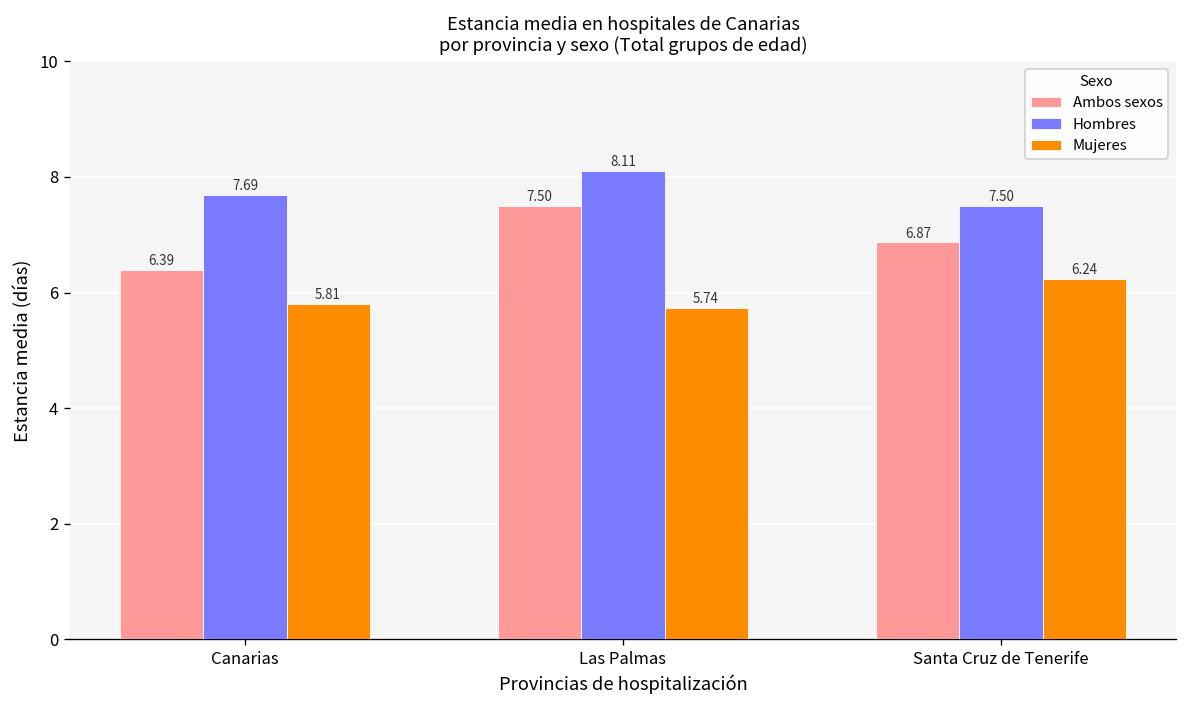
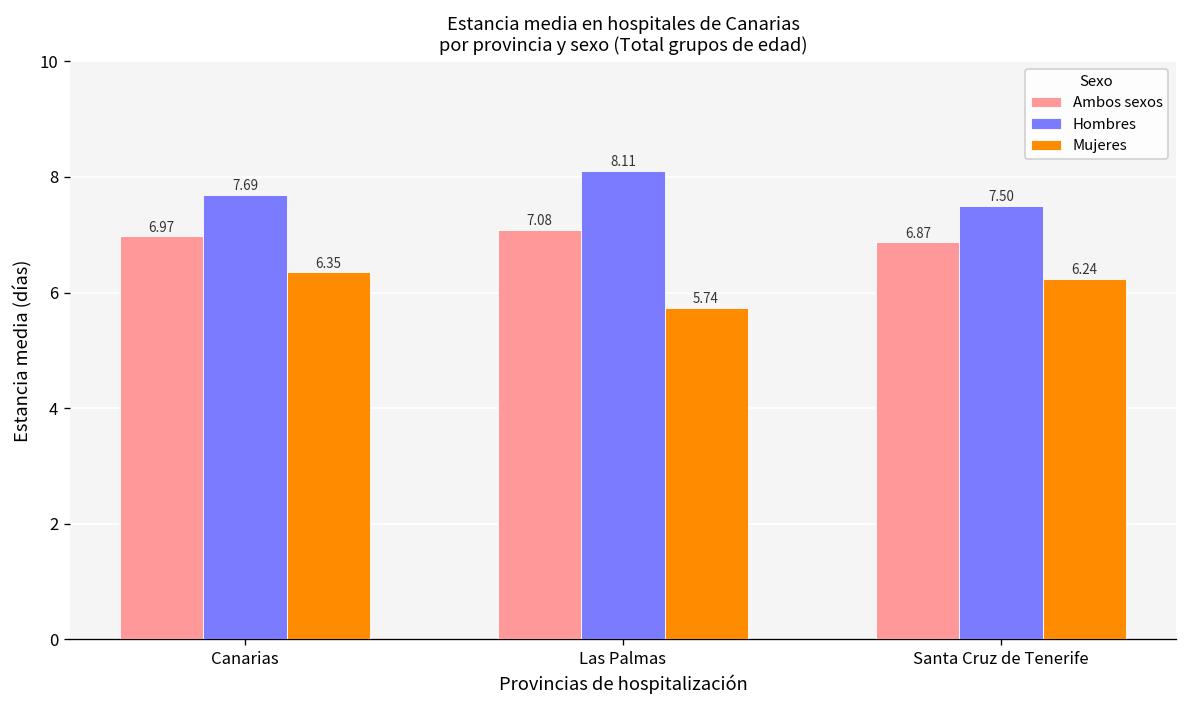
Ambos sexos, Canarias: 6.39 -> 6.97
Mujeres, Canarias: 5.81 -> 6.35
Ambos sexos, Las Palmas: 7.50 -> 7.08
